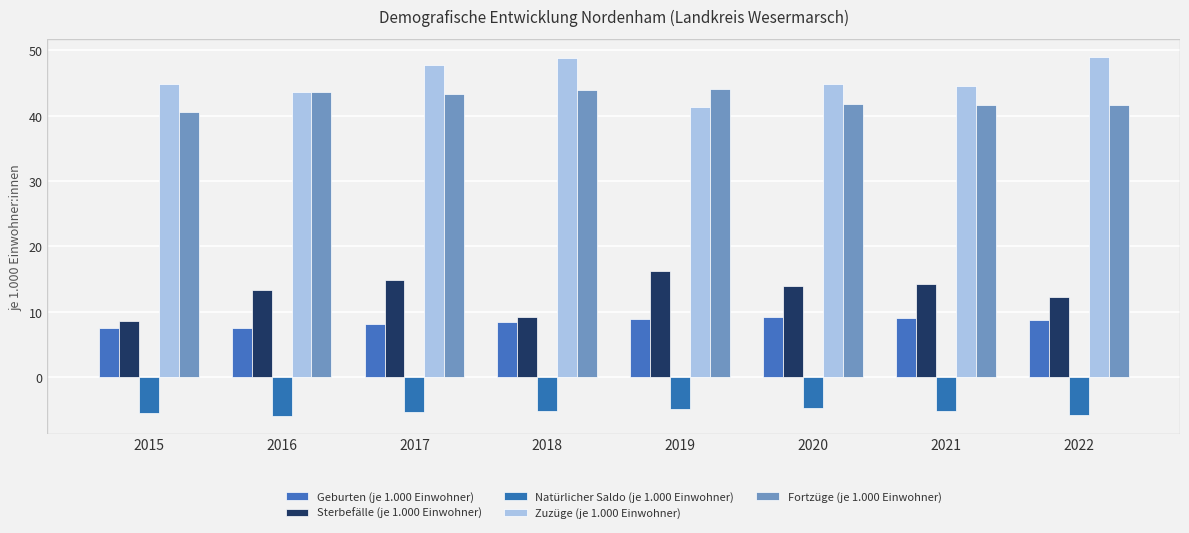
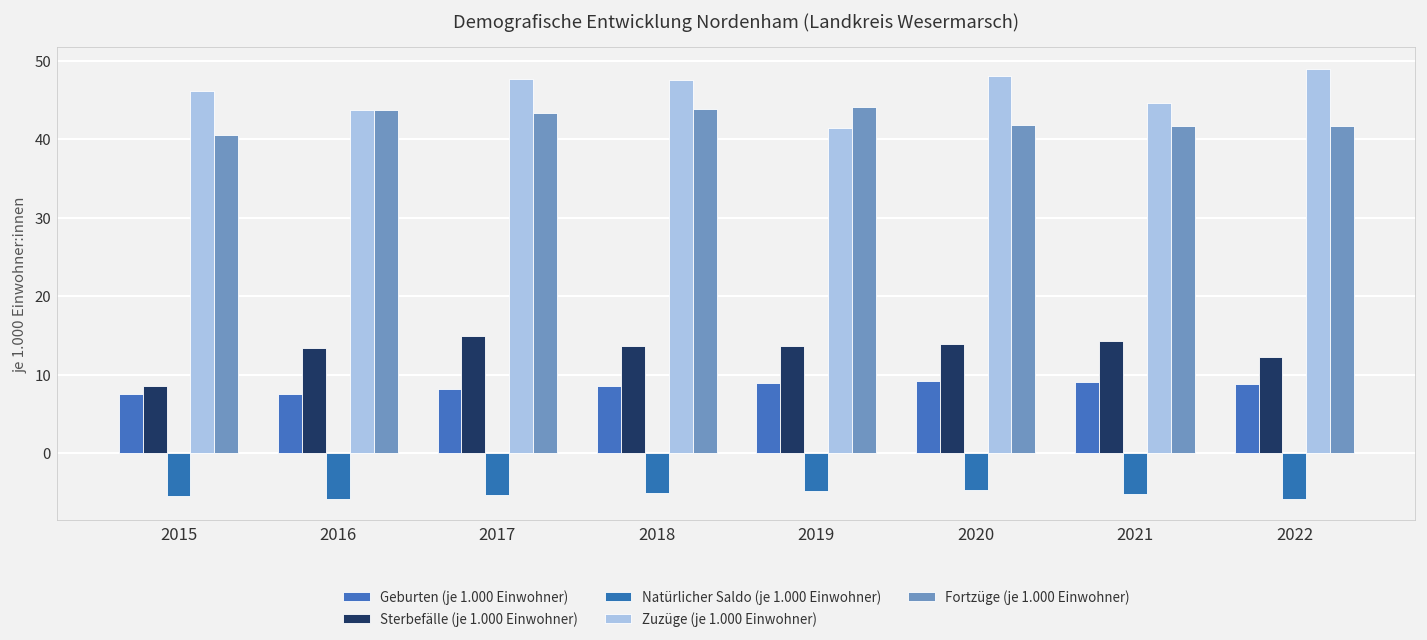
Zuzüge (je 1.000 Einwohner), 2015: 45 -> 46
Sterbefälle (je 1.000 Einwohner), 2018: 9 -> 14
Zuzüge (je 1.000 Einwohner), 2018: 49 -> 48
Sterbefälle (je 1.000 Einwohner), 2019: 16 -> 14
Zuzüge (je 1.000 Einwohner), 2020: 45 -> 48
